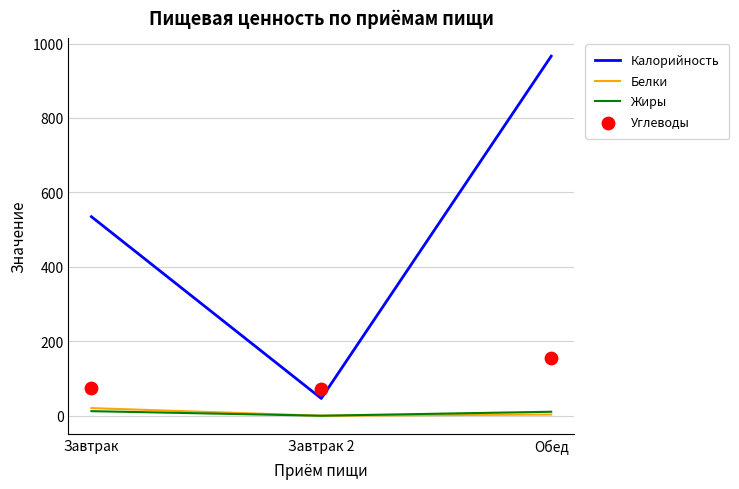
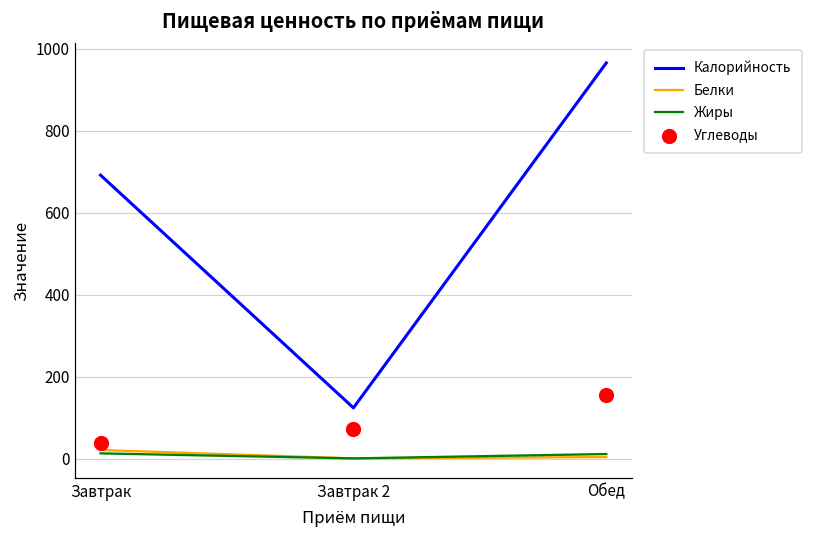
Калорийность, Завтрак: 540 -> 690
Углеводы, Завтрак: 70 -> 40
Калорийность, Завтрак 2: 50 -> 120
